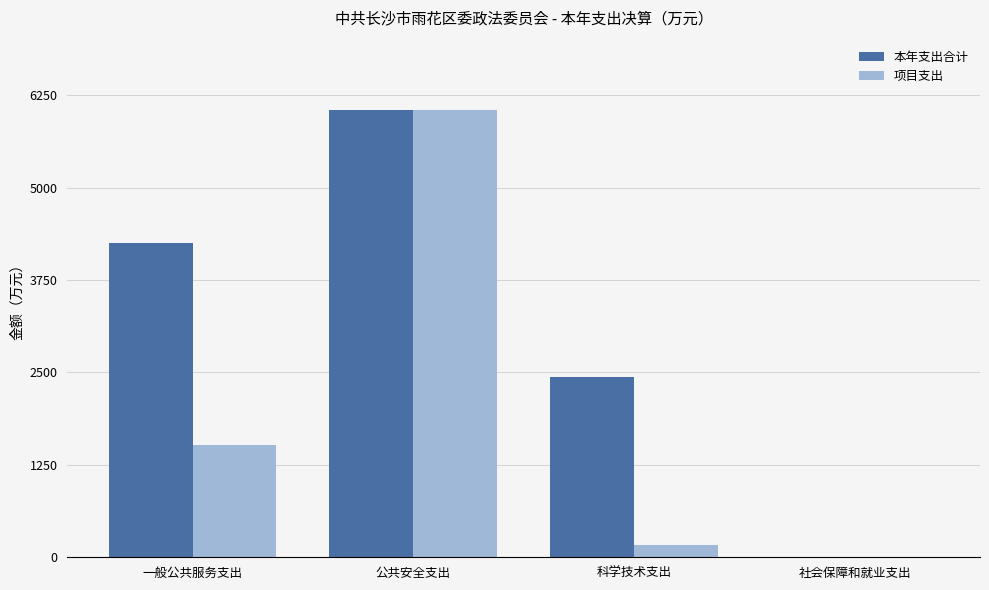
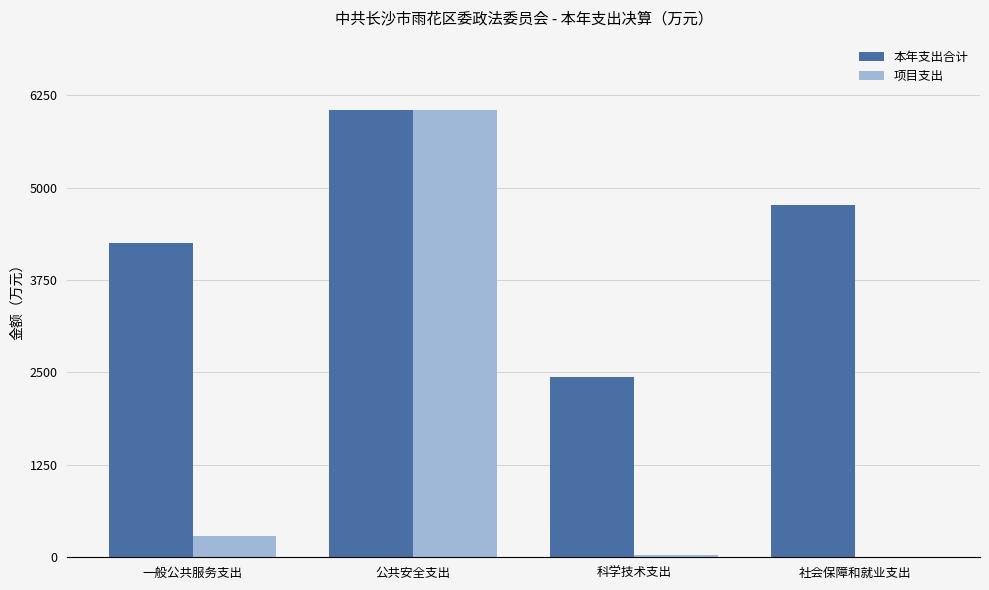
项目支出, 一般公共服务支出: 1500 -> 300
项目支出, 科学技术支出: 200 -> 0
本年支出合计, 社会保障和就业支出: 0 -> 4800
